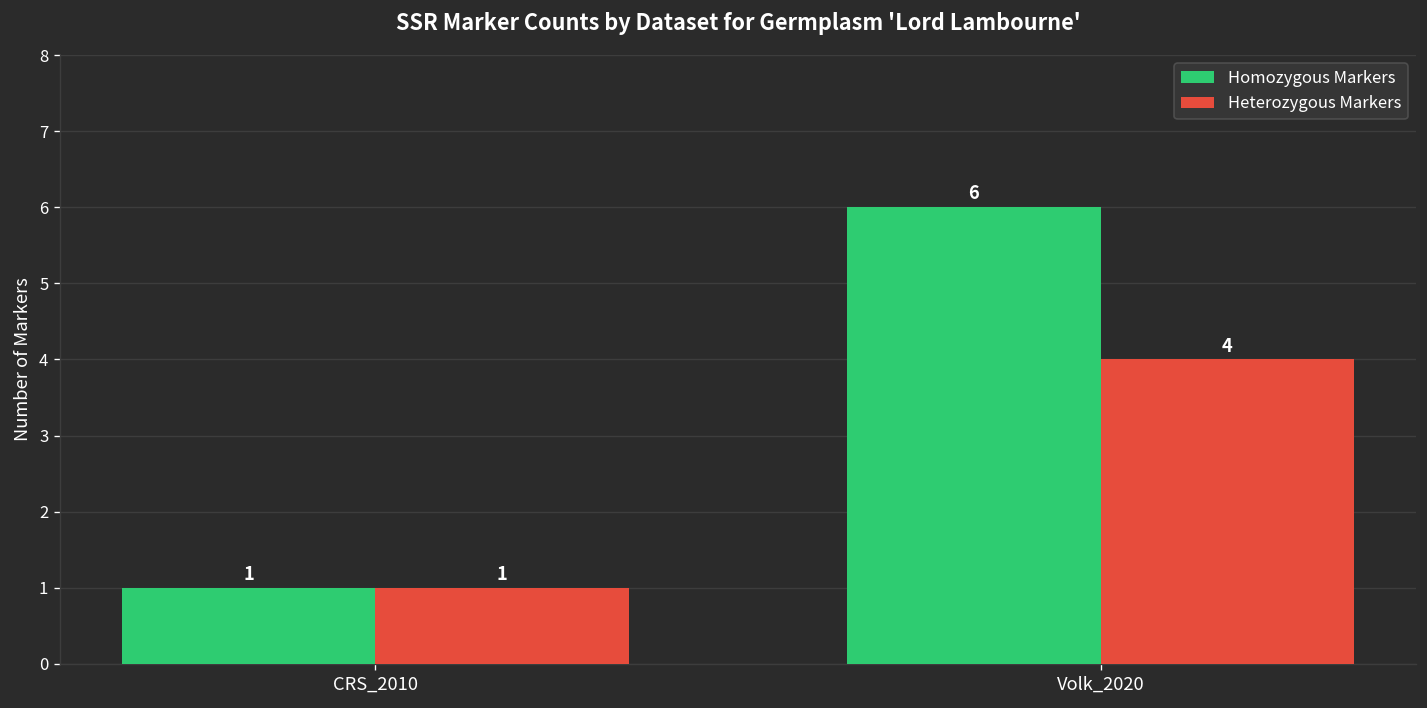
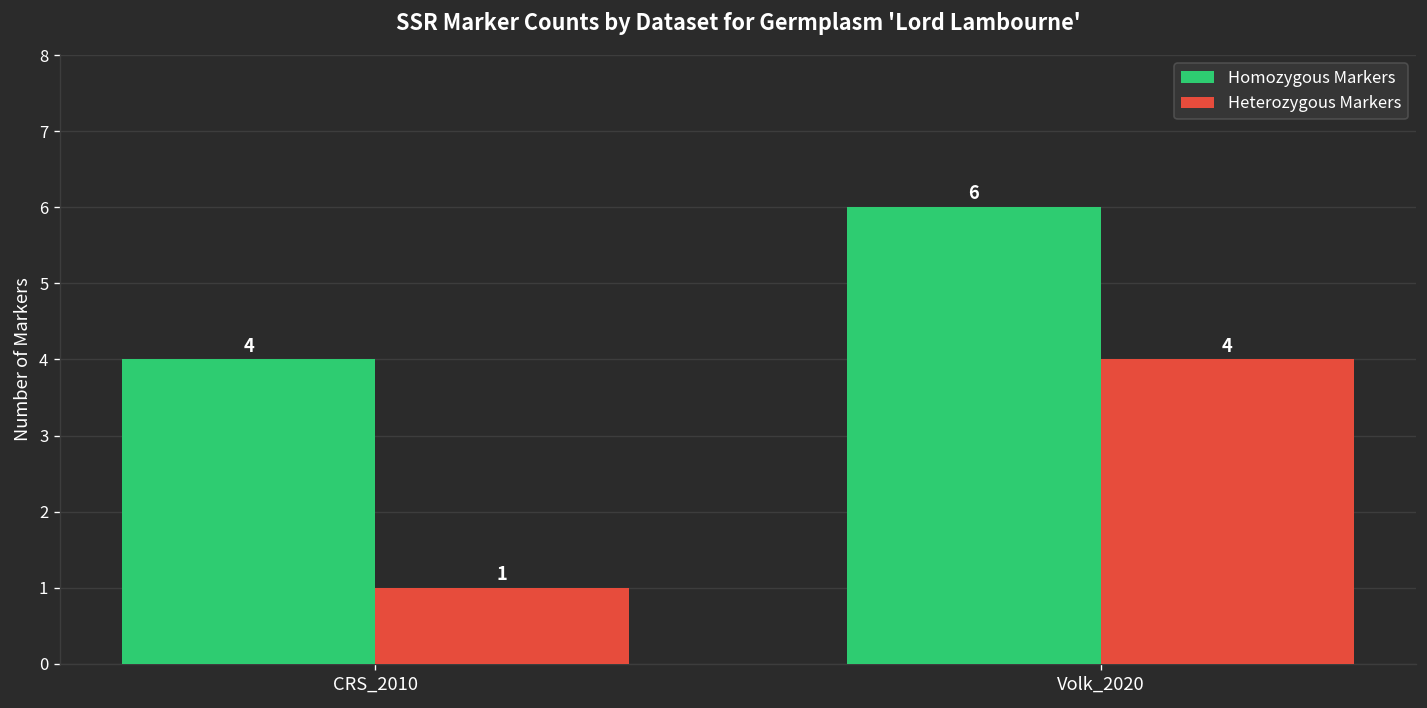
Homozygous Markers, CRS_2010: 1 -> 4
